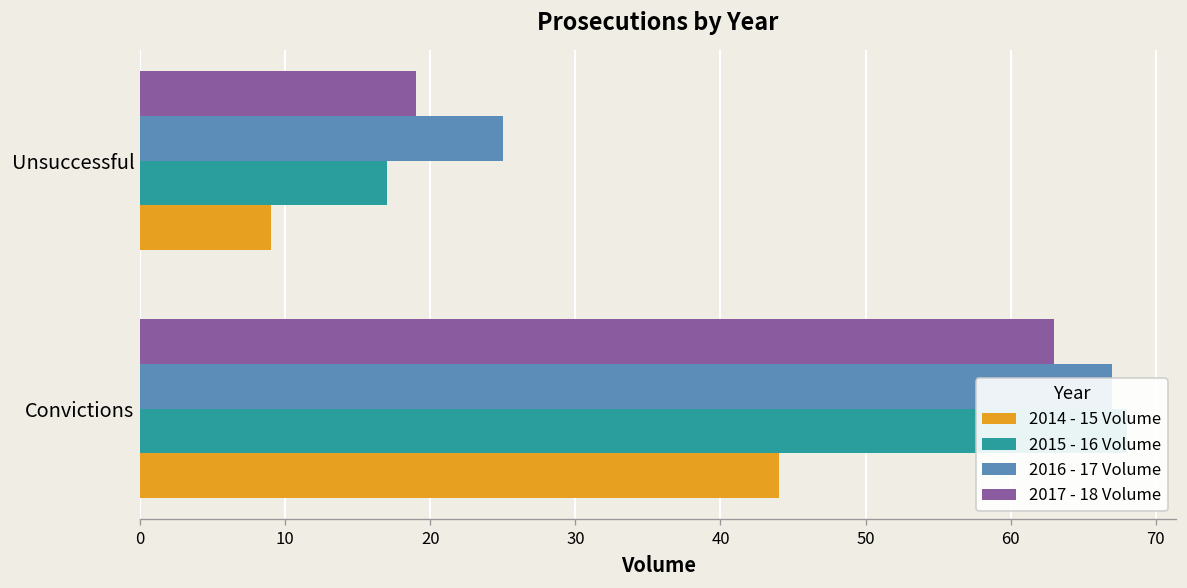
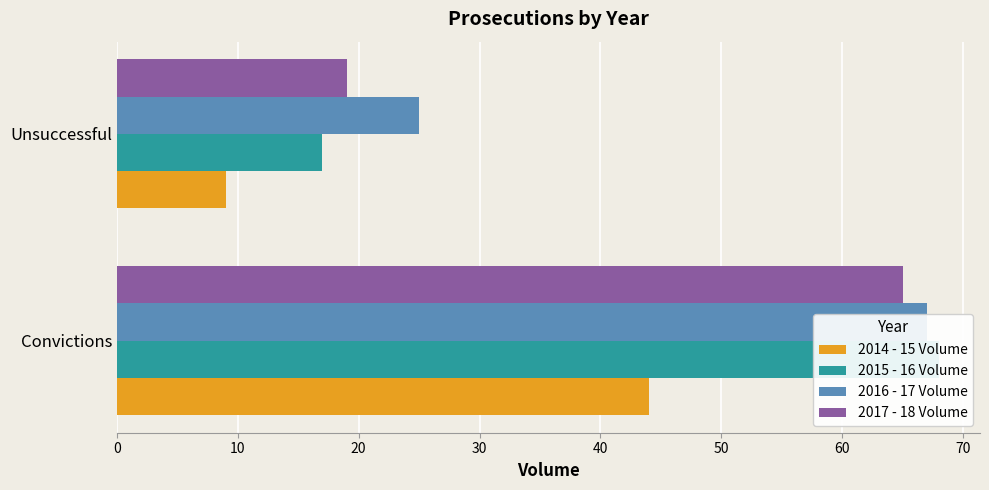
2017 - 18 Volume, Convictions: 63 -> 65
